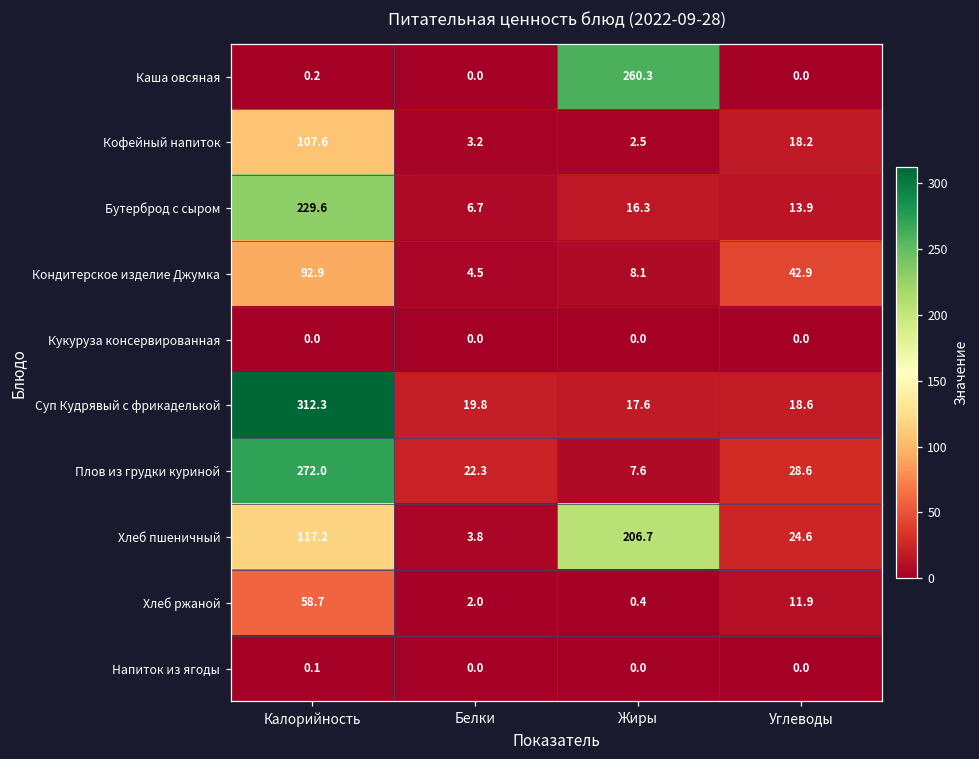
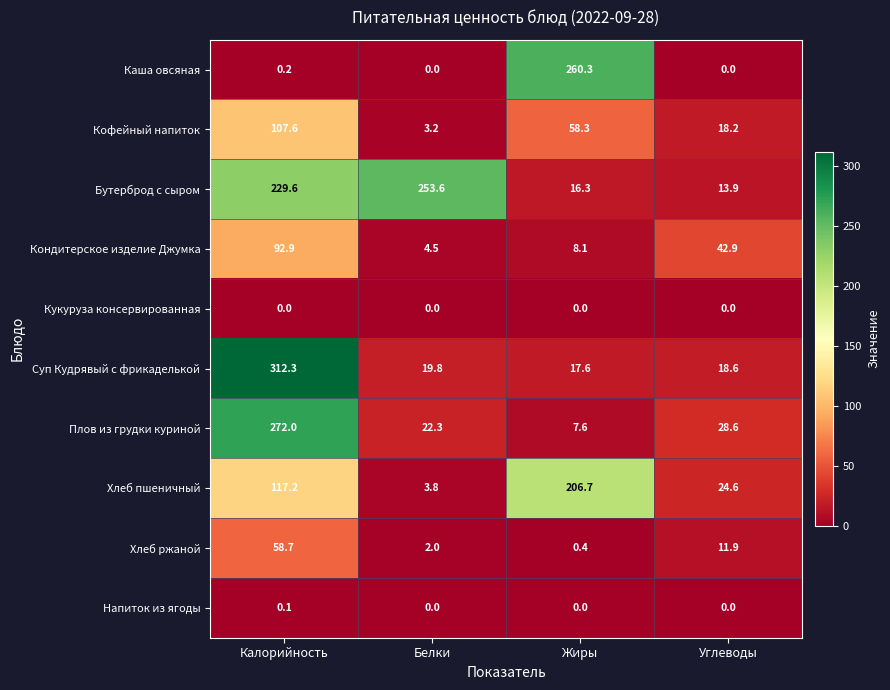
Кофейный напиток, Жиры: 2.5 -> 58.3
Бутерброд с сыром, Белки: 6.7 -> 253.6
